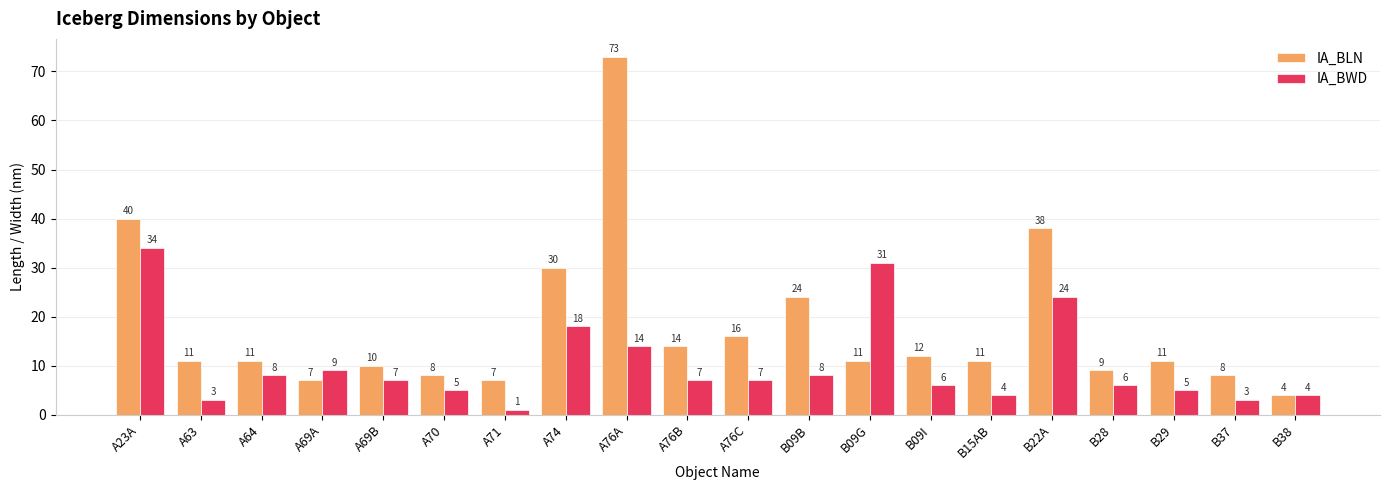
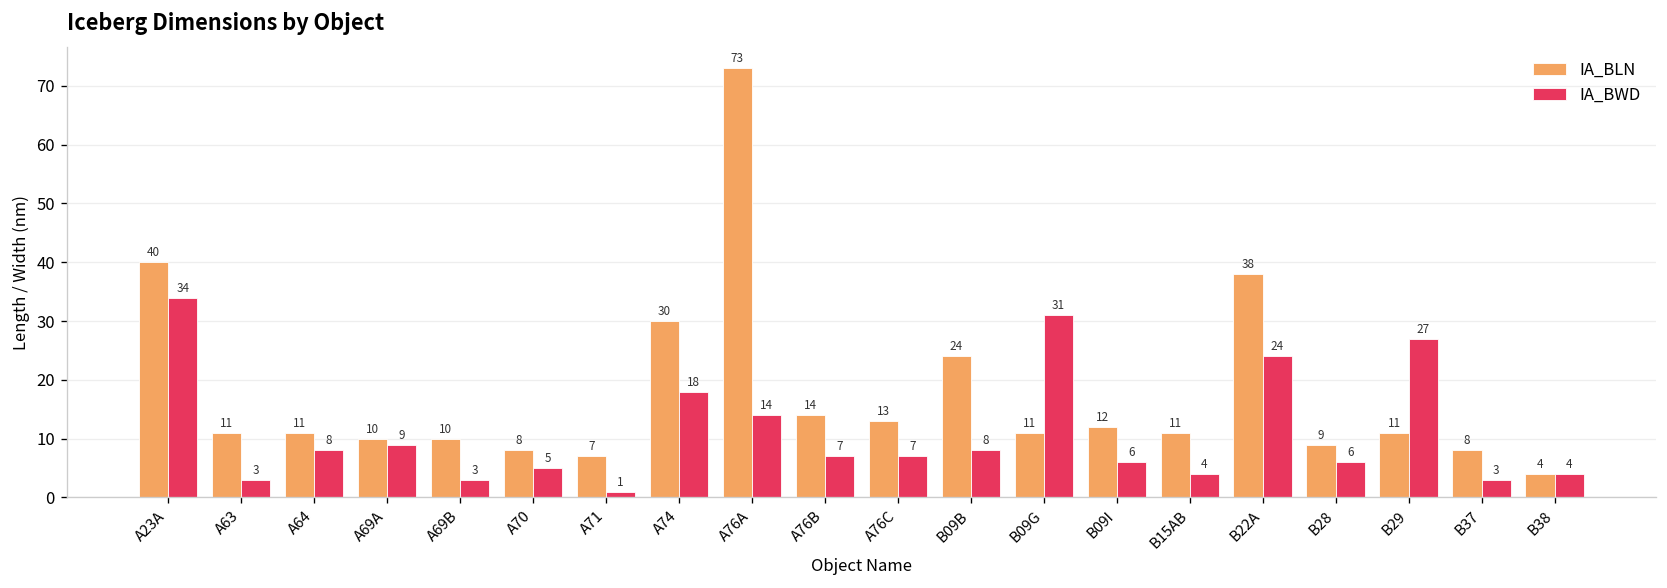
IA_BLN, A69A: 7 -> 10
IA_BWD, A69B: 7 -> 3
IA_BLN, A76C: 16 -> 13
IA_BWD, B29: 5 -> 27
